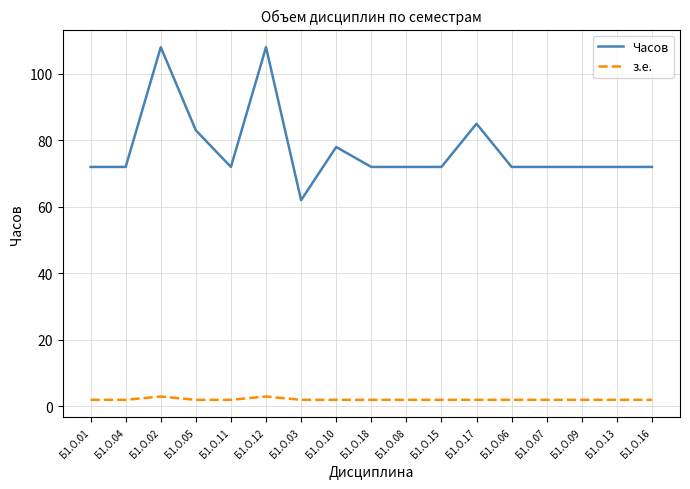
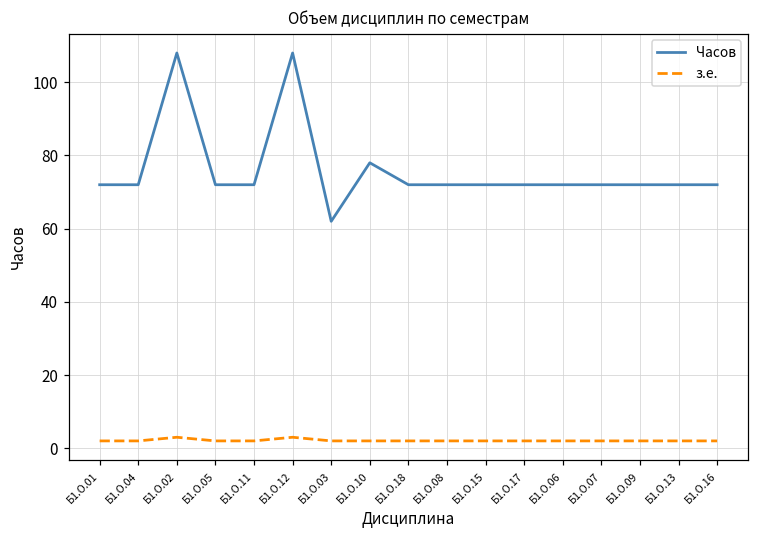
Часов, Б1.О.05: 83 -> 72
Часов, Б1.О.17: 85 -> 72
